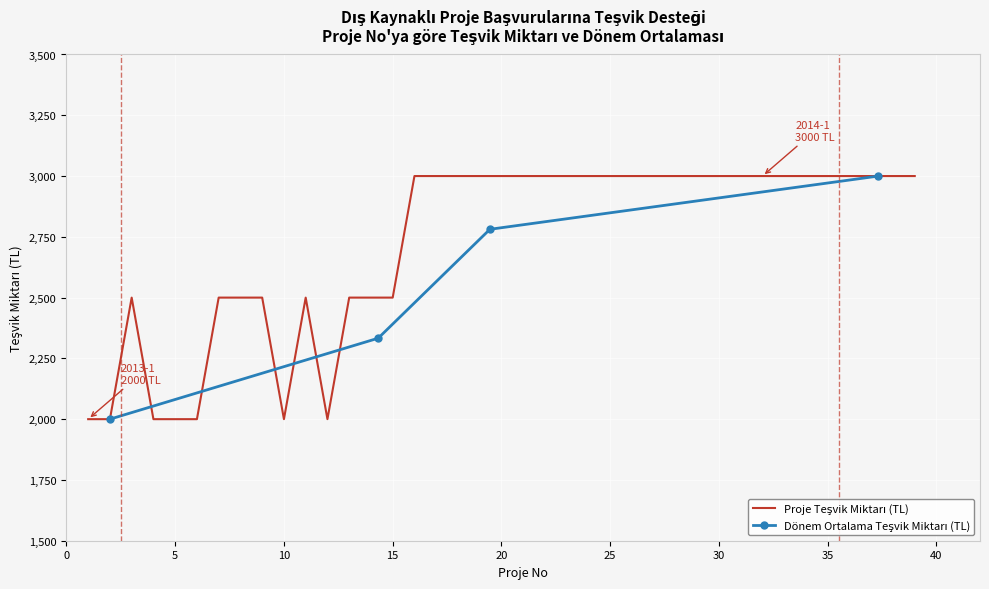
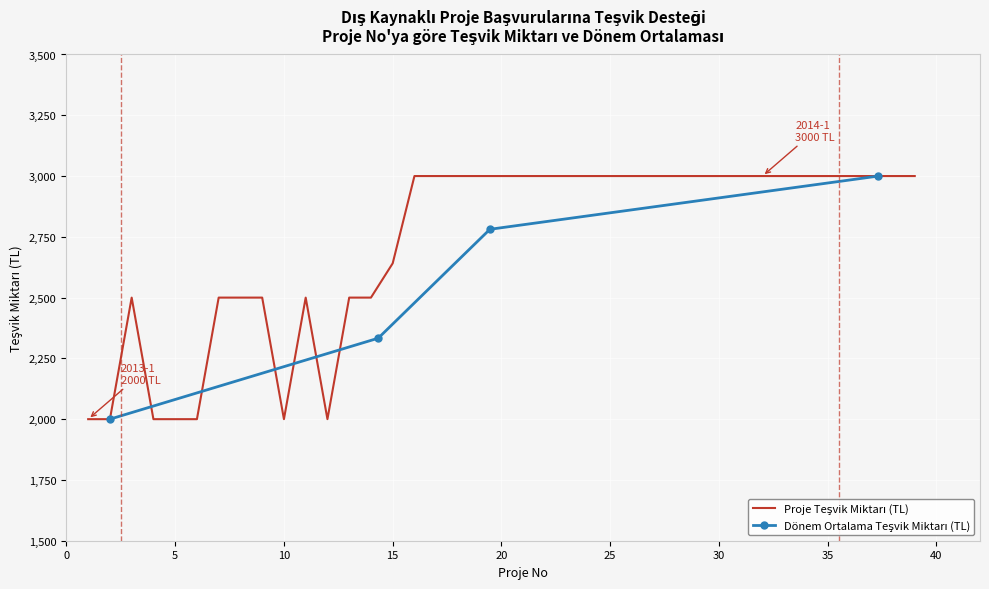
Proje Teşvik Miktarı (TL), 15: 2,500 -> 2,640
